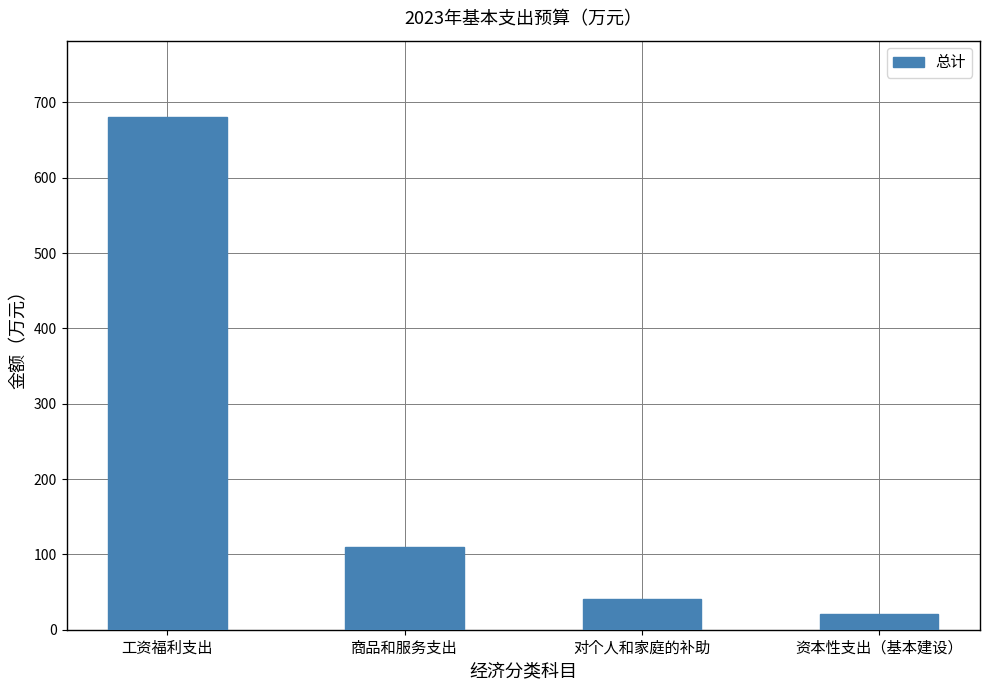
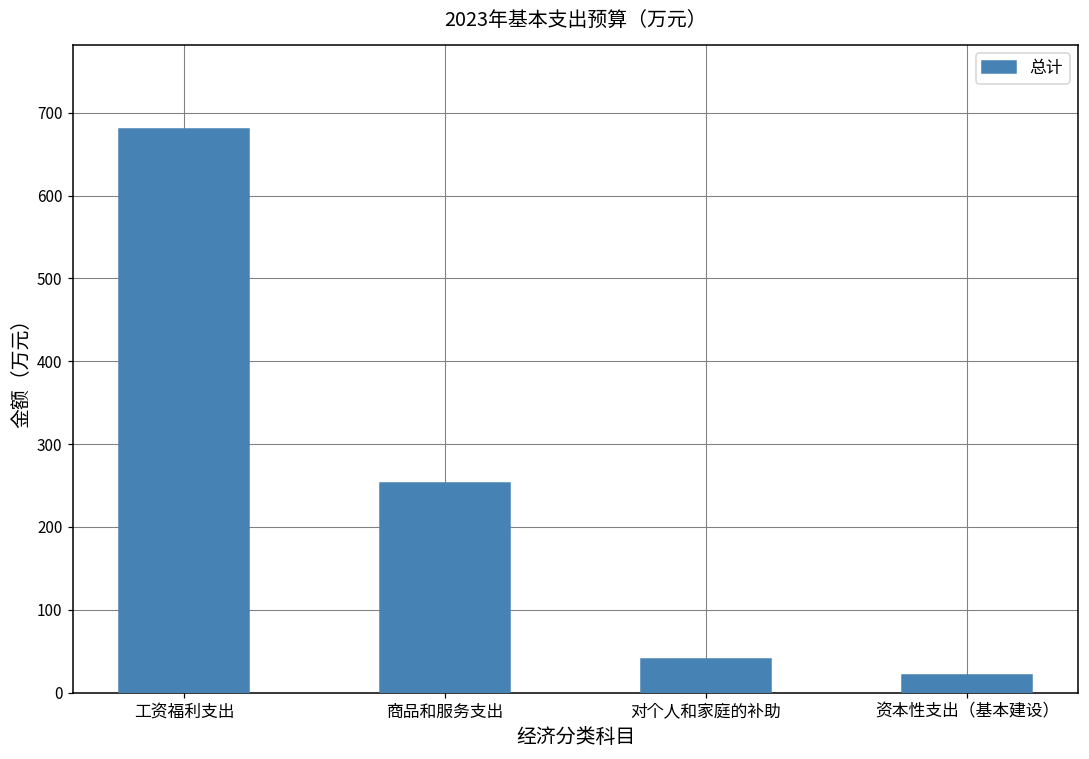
商品和服务支出: 110 -> 250
